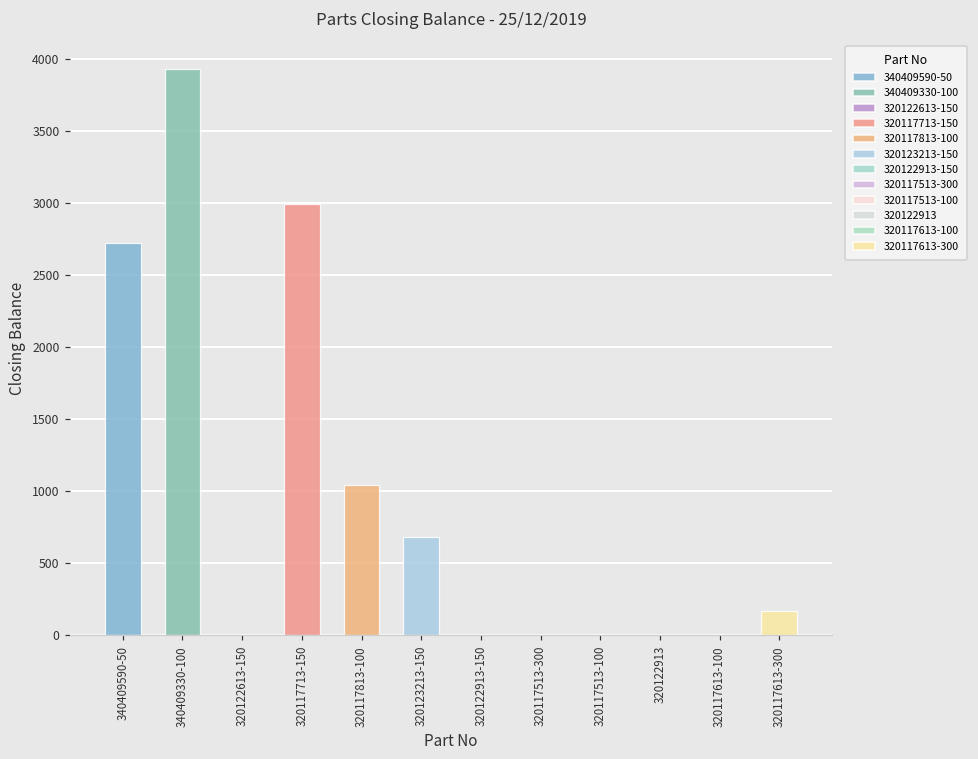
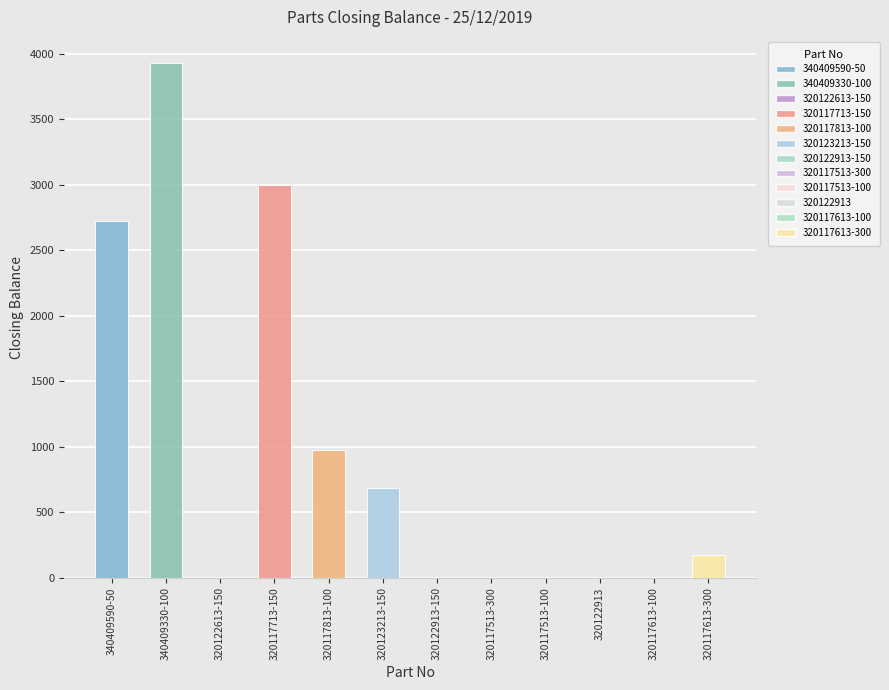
320117813-100: 1050 -> 970
